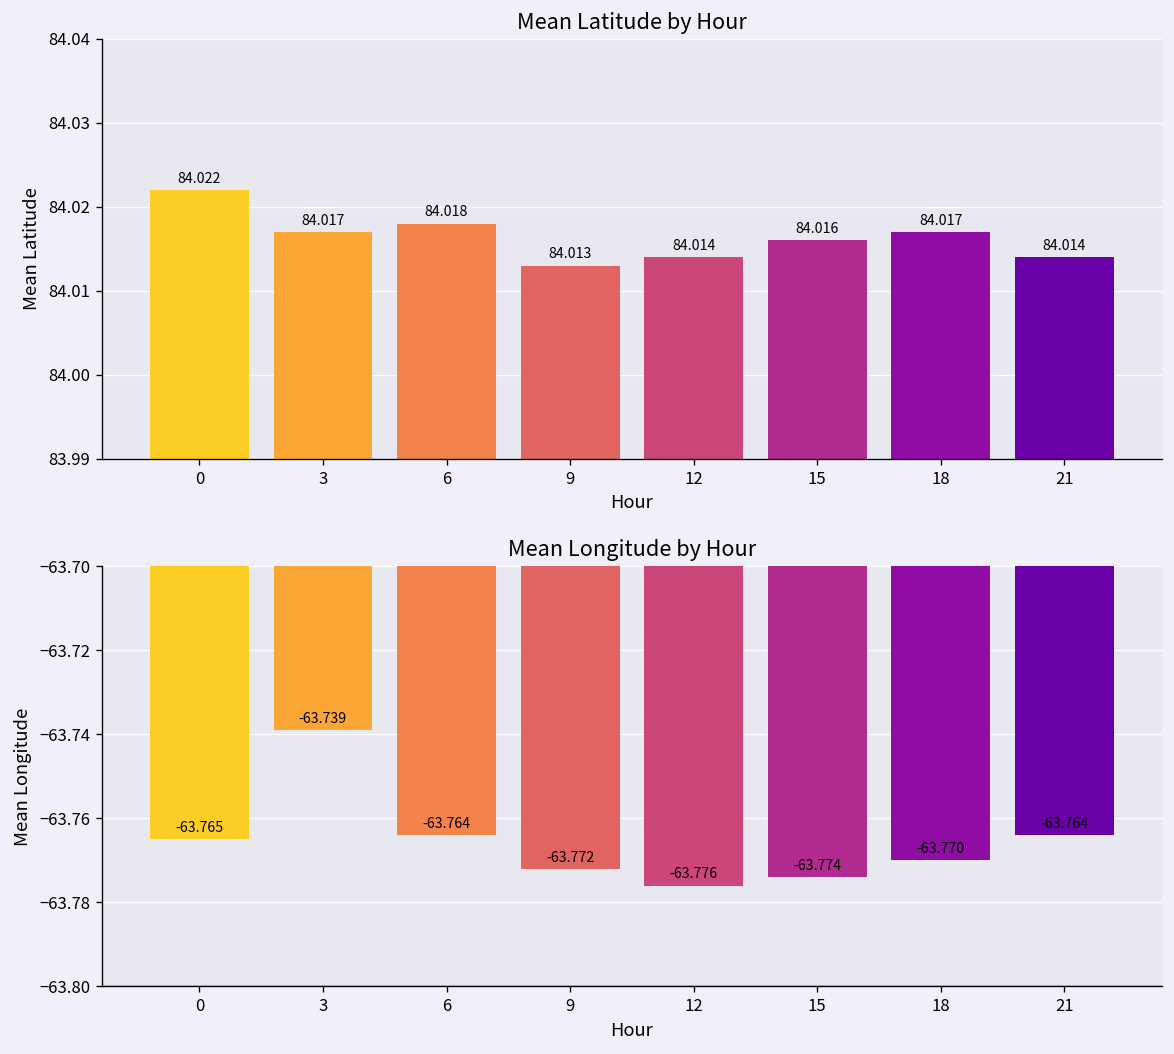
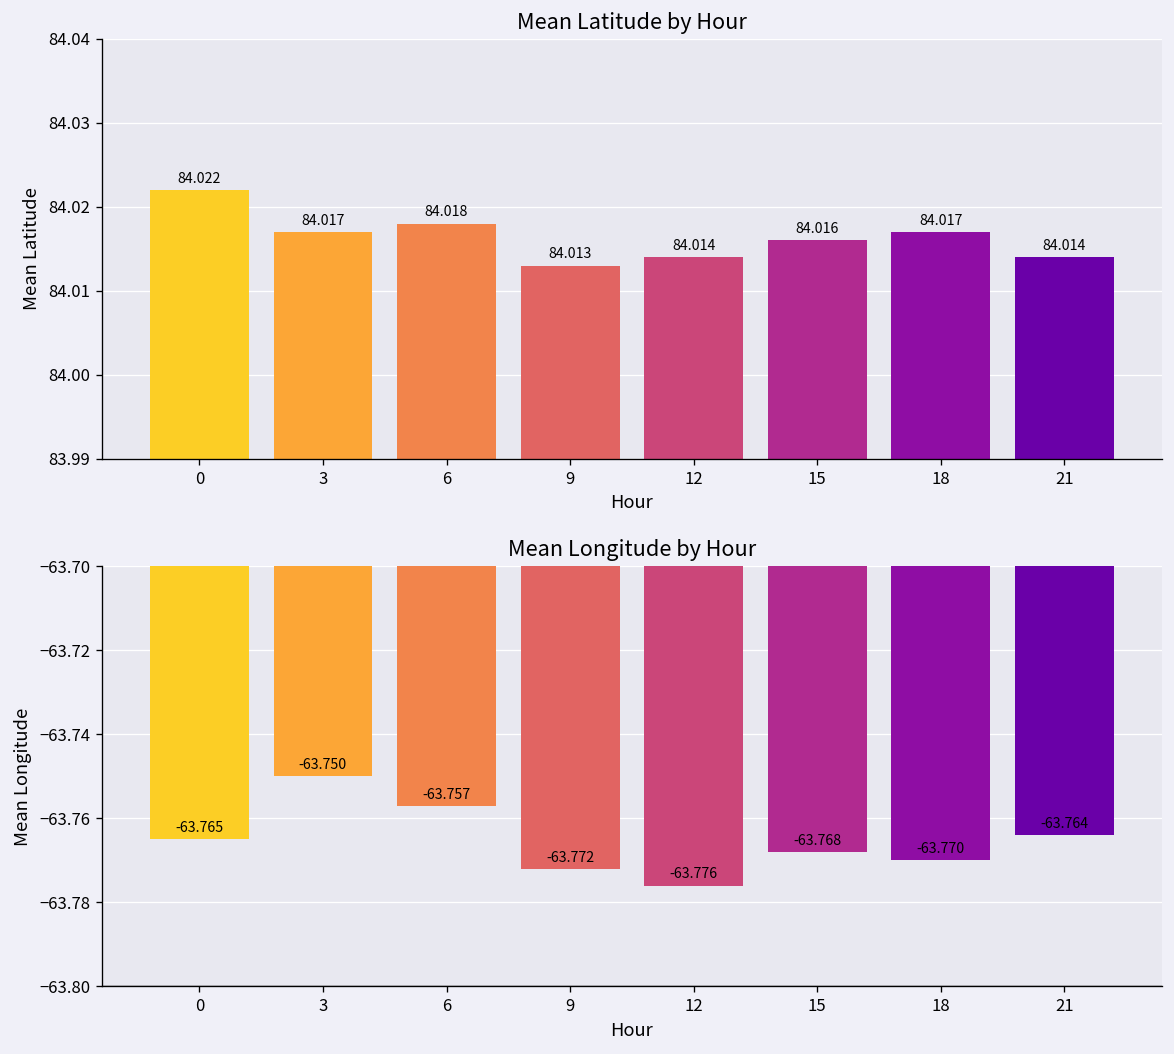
Mean Longitude by Hour, 3: -63.739 -> -63.750
Mean Longitude by Hour, 6: -63.764 -> -63.757
Mean Longitude by Hour, 15: -63.774 -> -63.768
